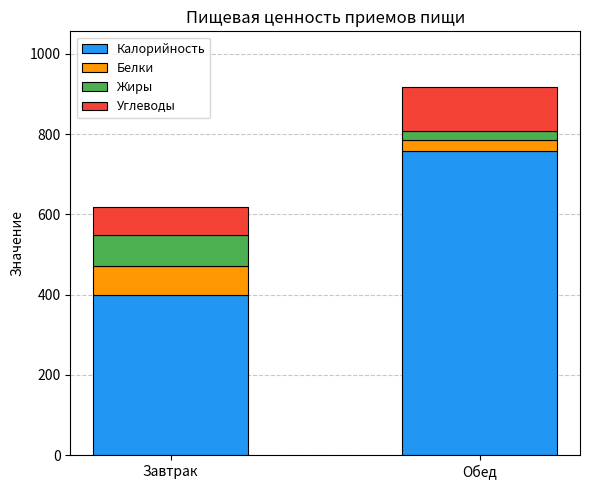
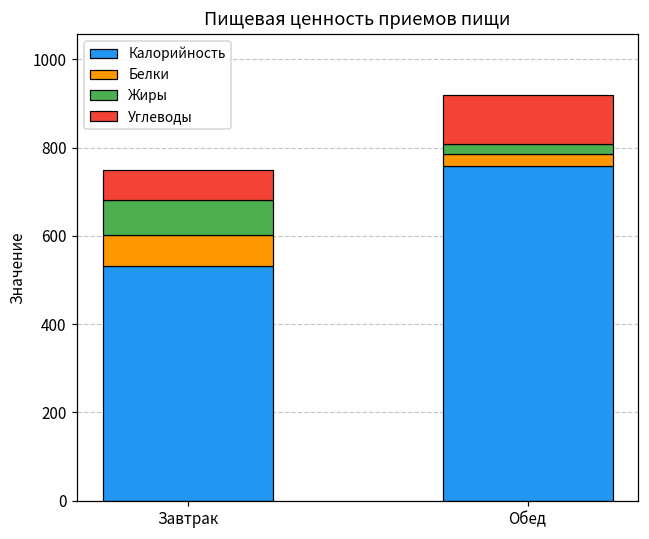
Калорийность, Завтрак: 400 -> 530
